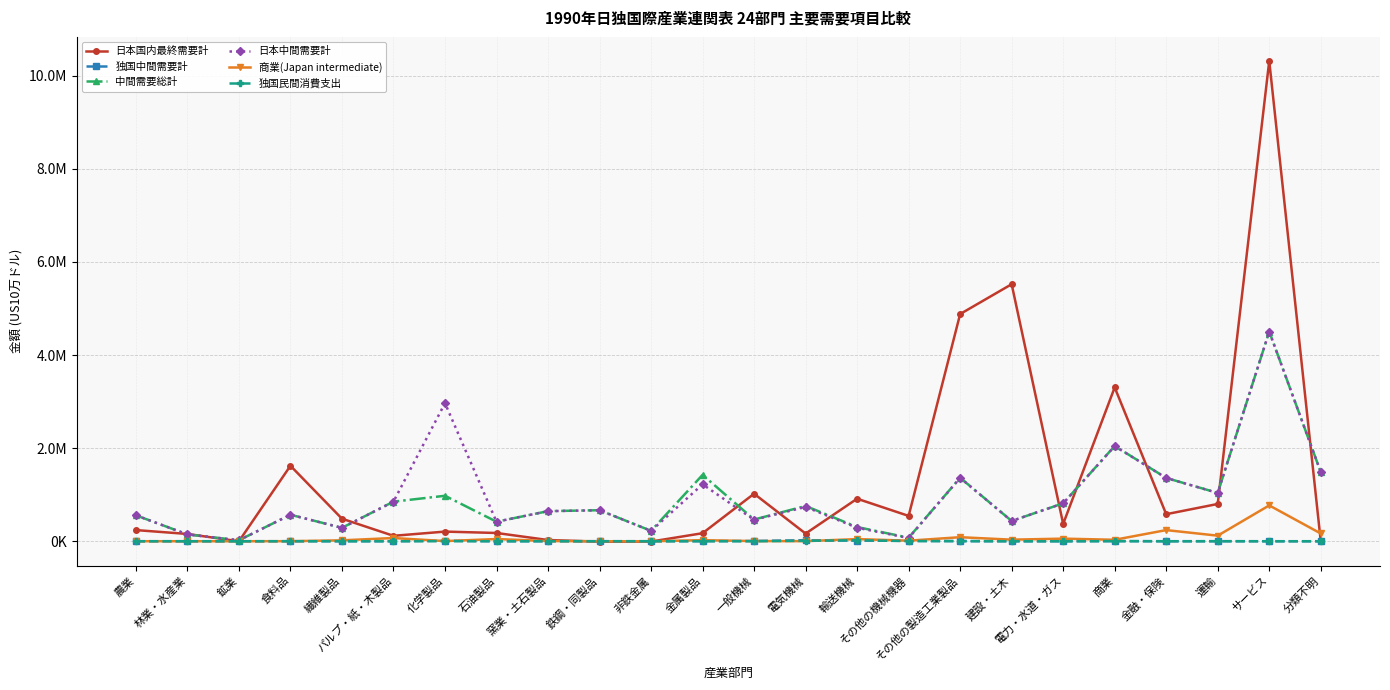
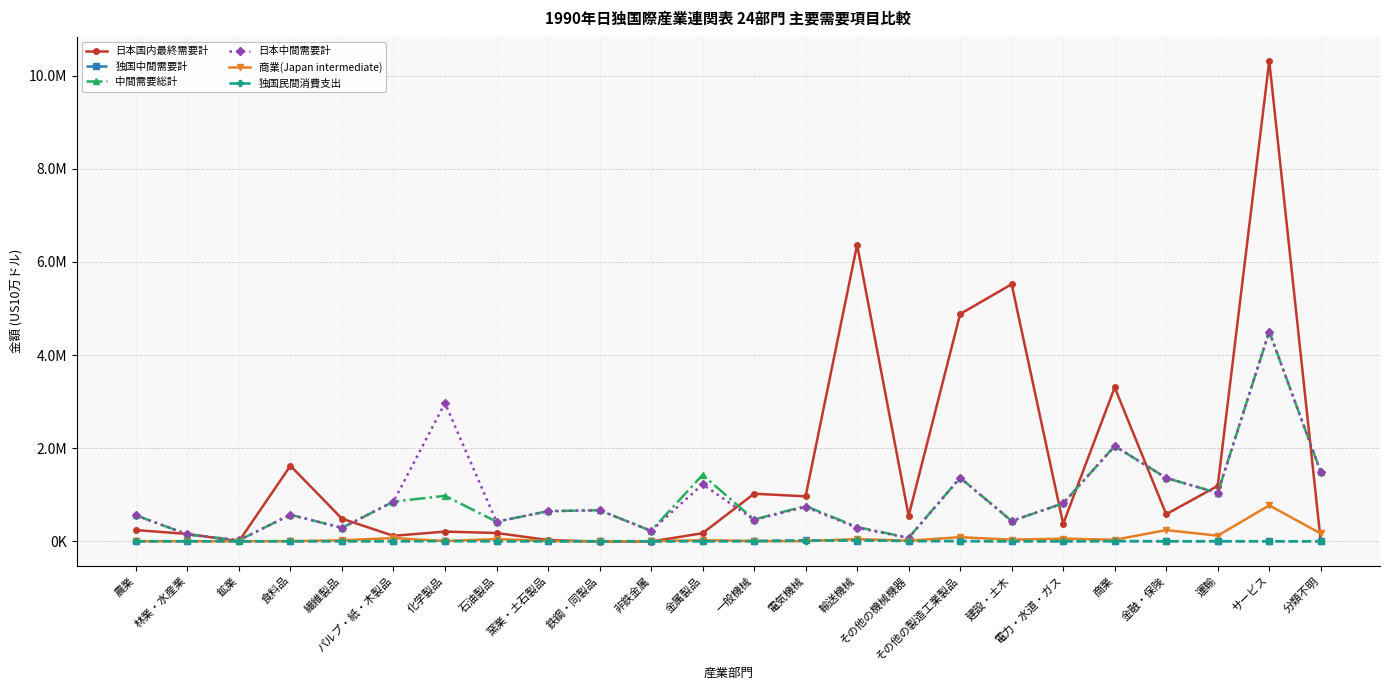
日本国内最終需要計, 電気機械: 200000 -> 1000000
日本国内最終需要計, 輸送機械: 900000 -> 6400000
日本国内最終需要計, 運輸: 800000 -> 1200000
